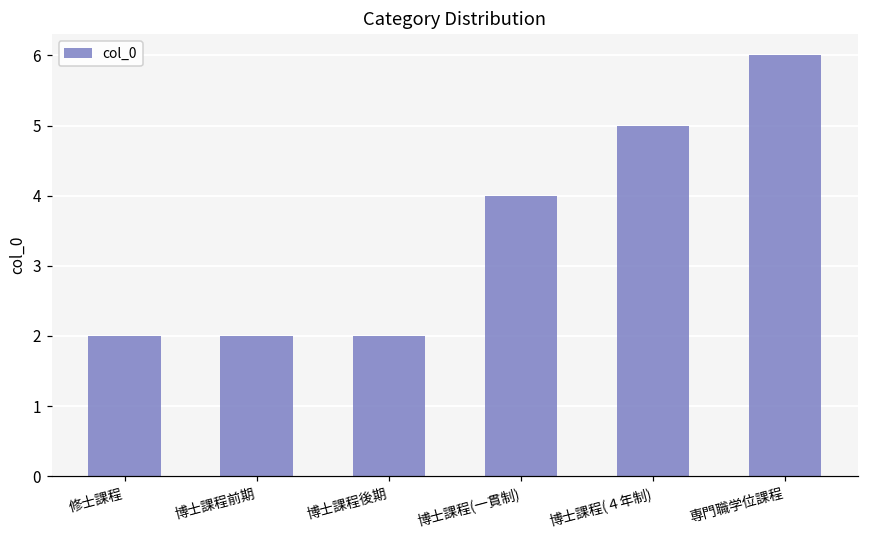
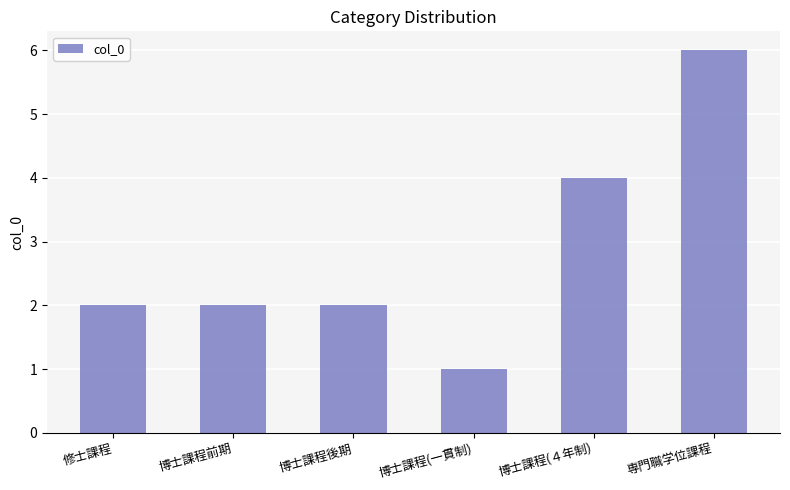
博士課程(一貫制): 4 -> 1
博士課程(４年制): 5 -> 4
